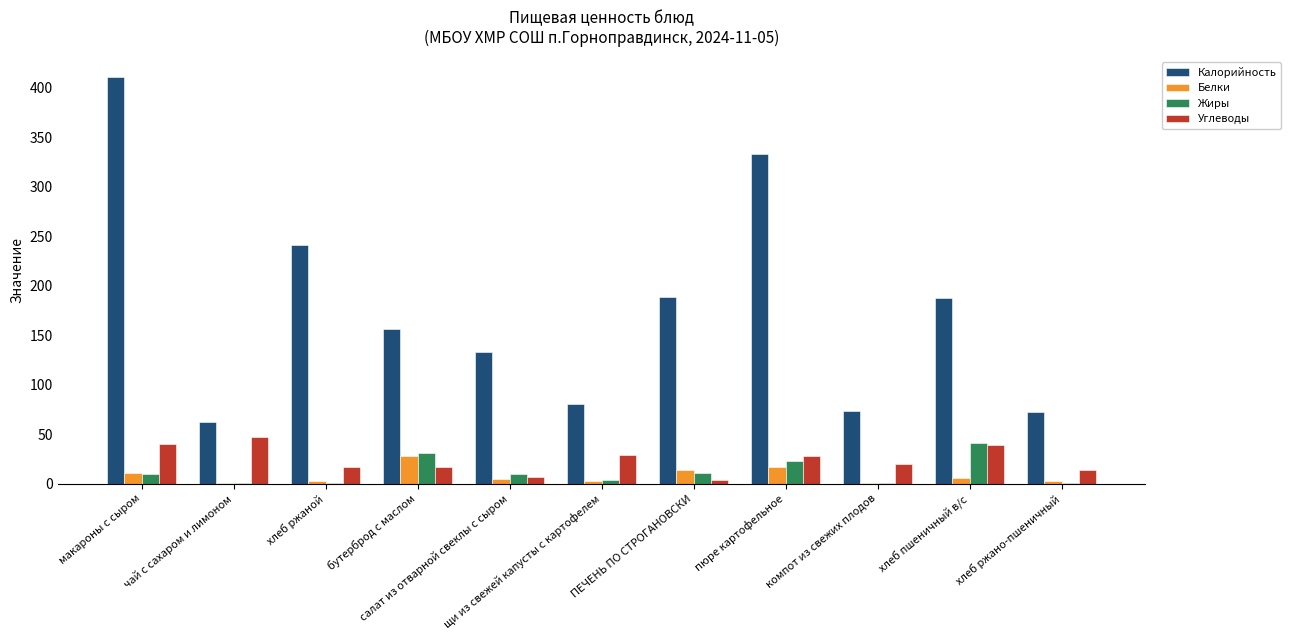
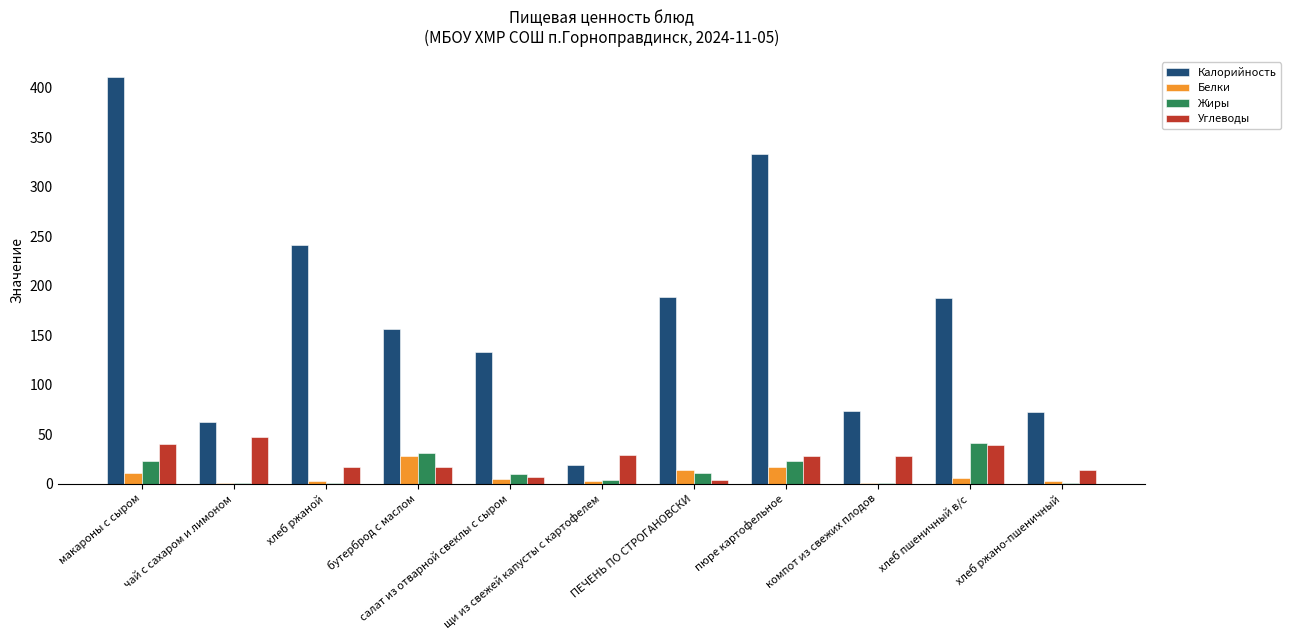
Жиры, макароны с сыром: 10 -> 20
Калорийность, щи из свежей капусты с картофелем: 80 -> 20
Углеводы, компот из свежих плодов: 20 -> 30
